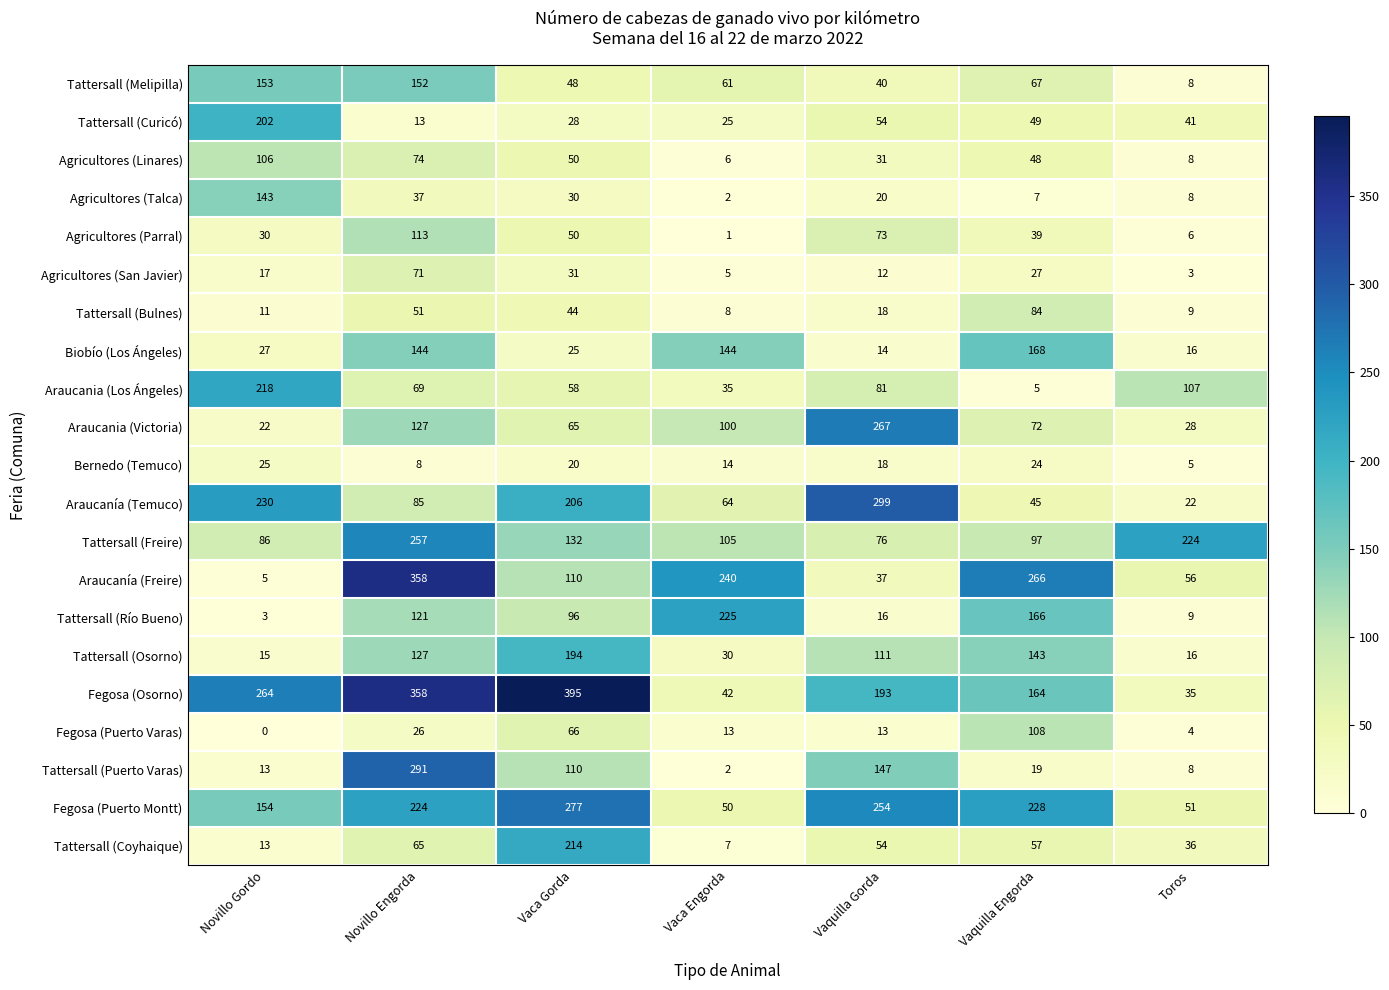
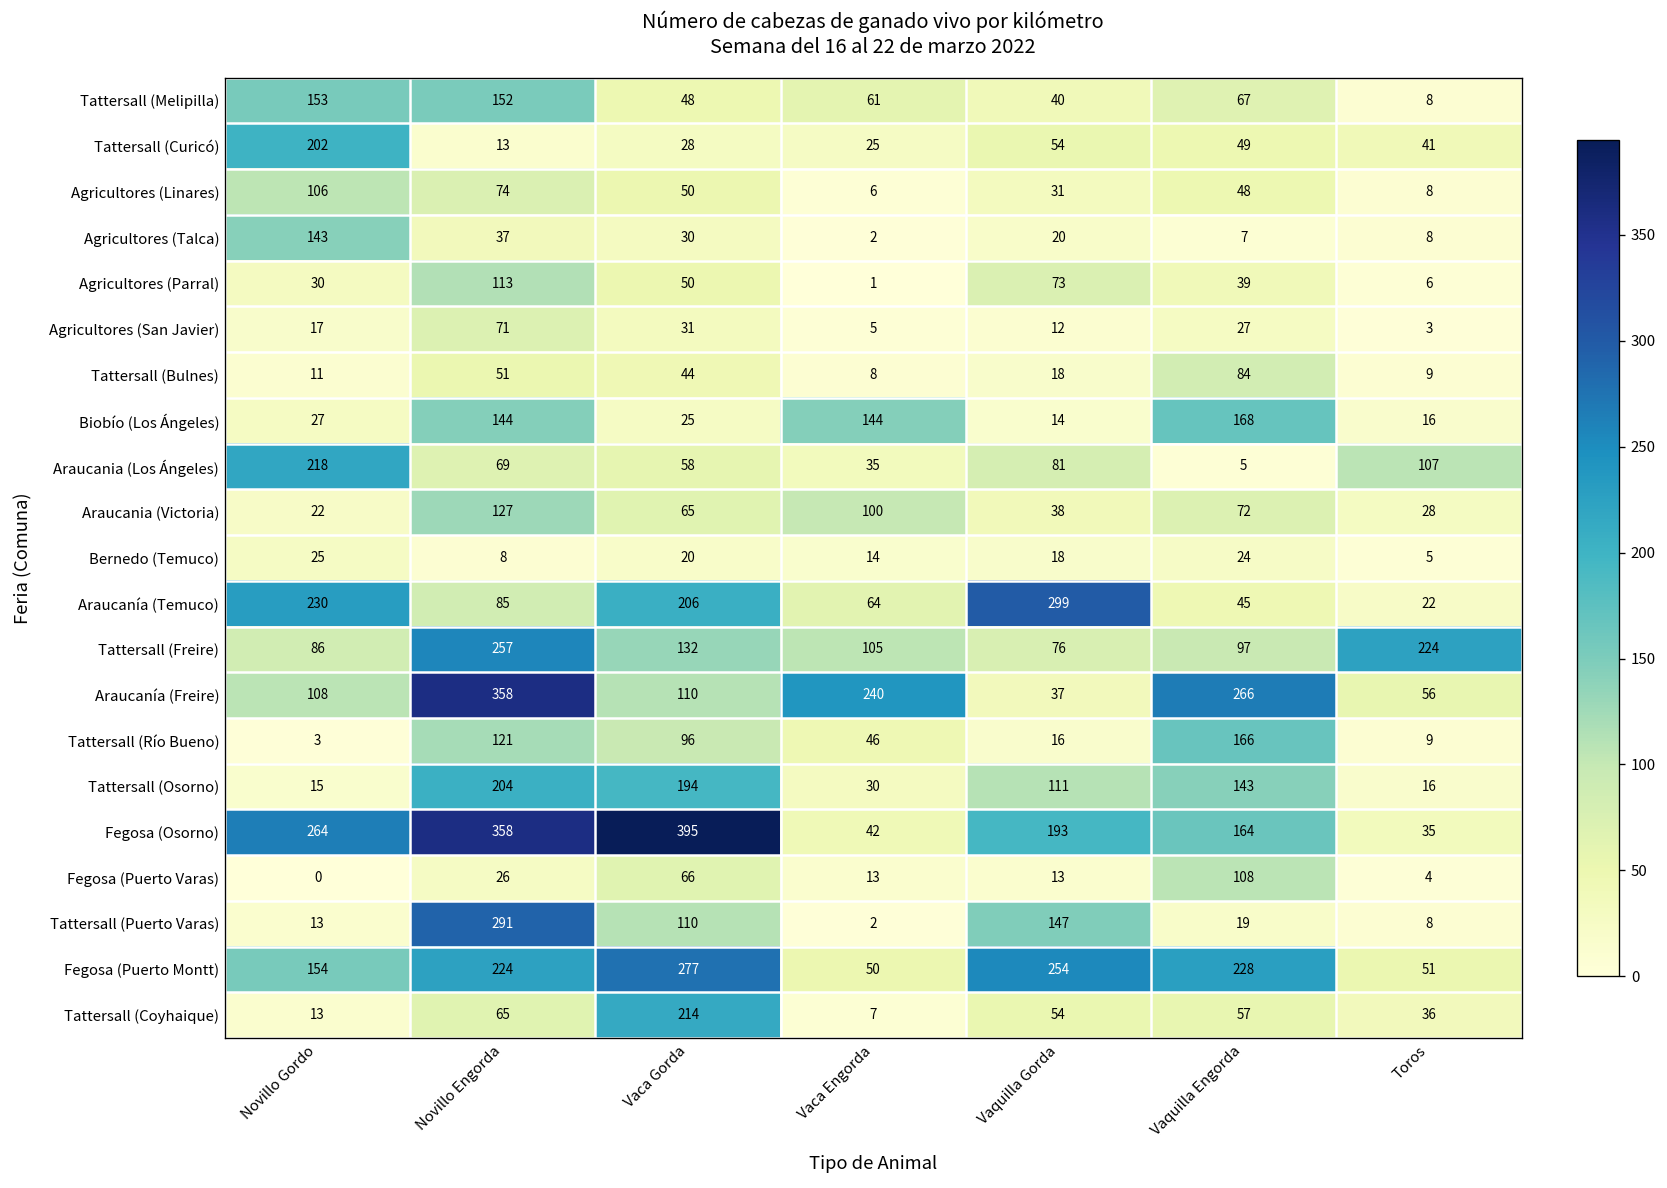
Araucania (Victoria), Vaquilla Gorda: 267 -> 38
Araucanía (Freire), Novillo Gordo: 5 -> 108
Tattersall (Río Bueno), Vaca Engorda: 225 -> 46
Tattersall (Osorno), Novillo Engorda: 127 -> 204
